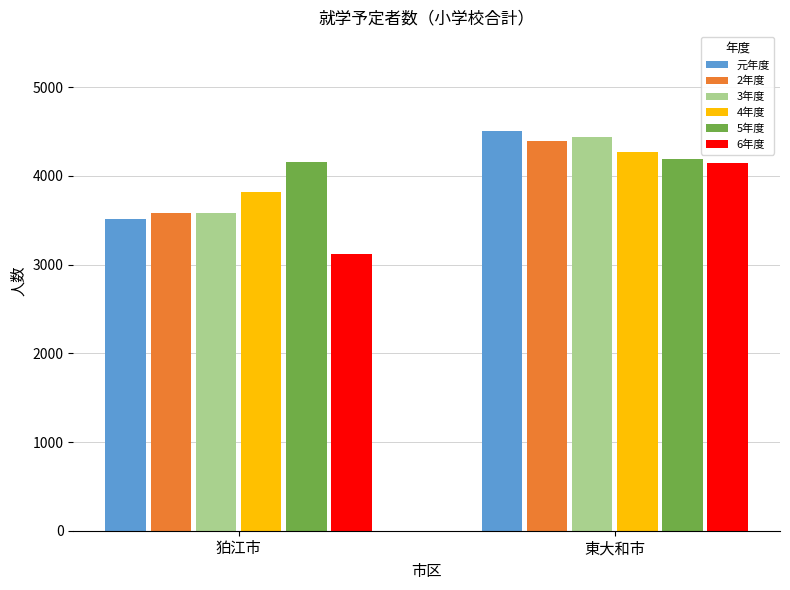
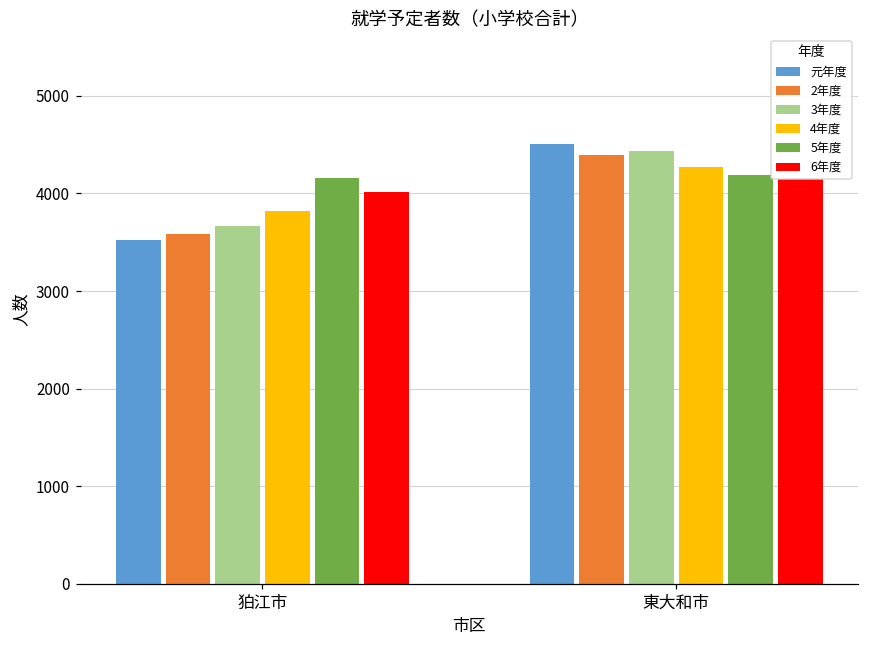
3年度, 狛江市: 3600 -> 3700
6年度, 狛江市: 3100 -> 4000
